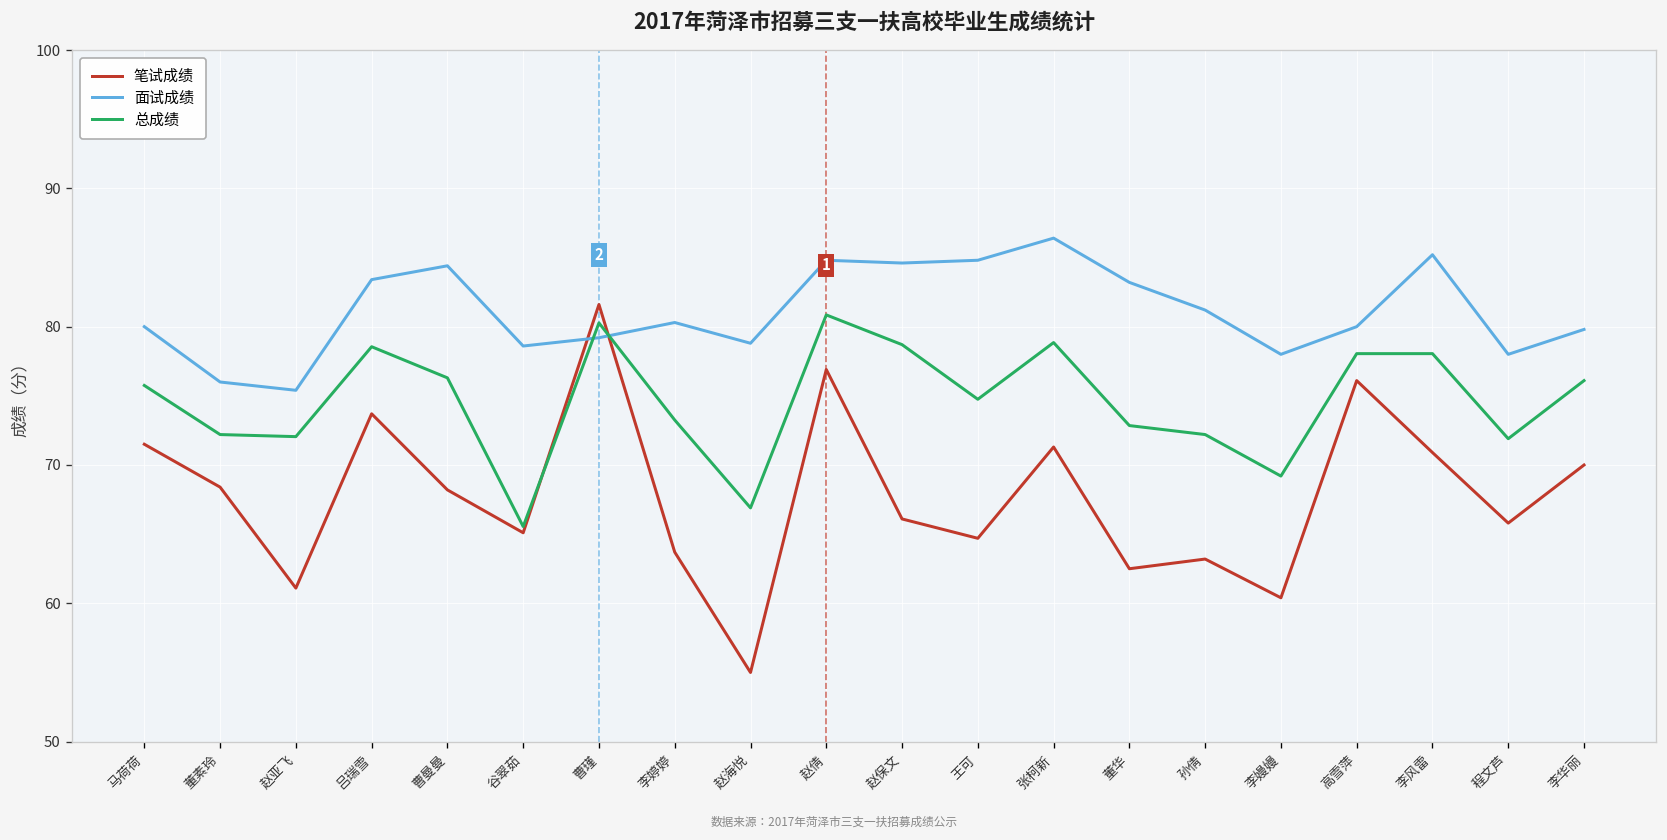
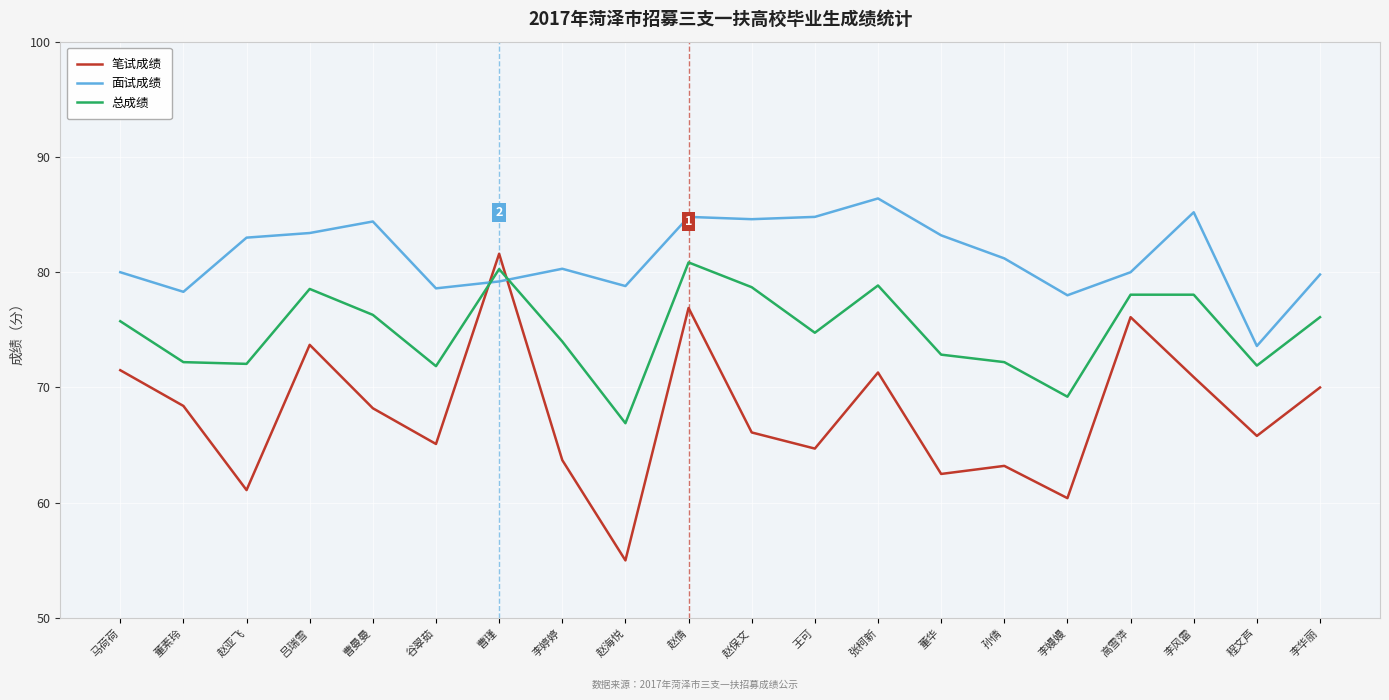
面试成绩, 董素玲: 76.0 -> 78.3
面试成绩, 赵亚飞: 75.4 -> 83.0
总成绩, 谷翠茹: 65.6 -> 71.9
总成绩, 李婷婷: 73.3 -> 74.0
面试成绩, 程文芦: 78.0 -> 73.6
